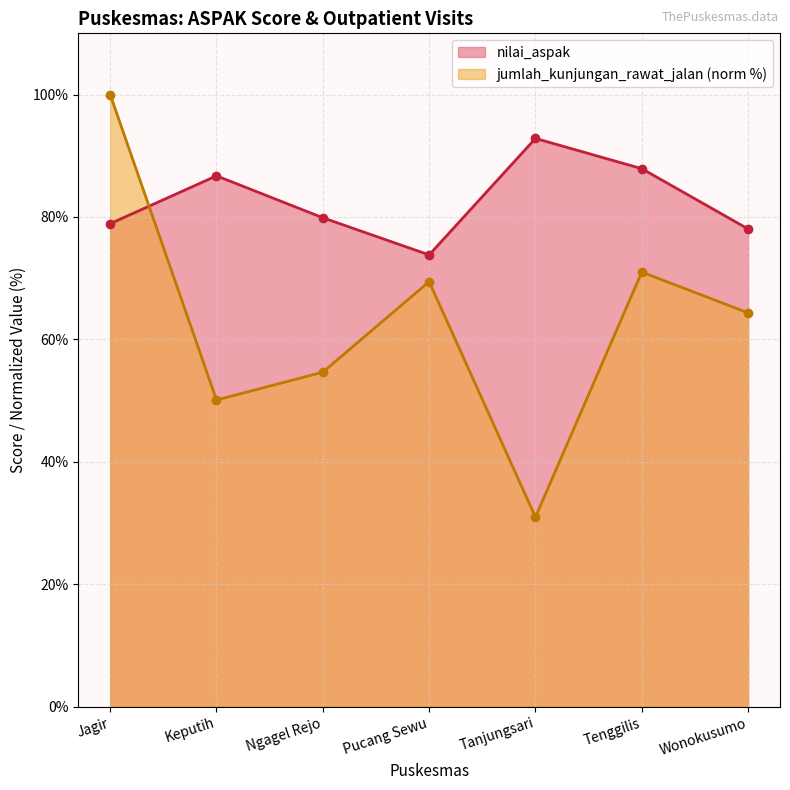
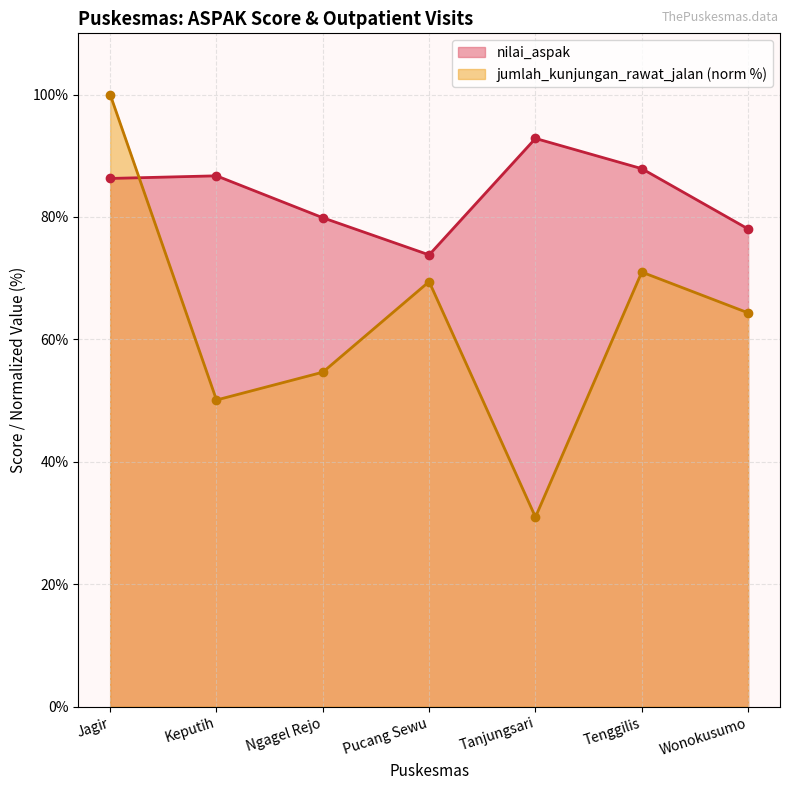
nilai_aspak, Jagir: 79% -> 86%
